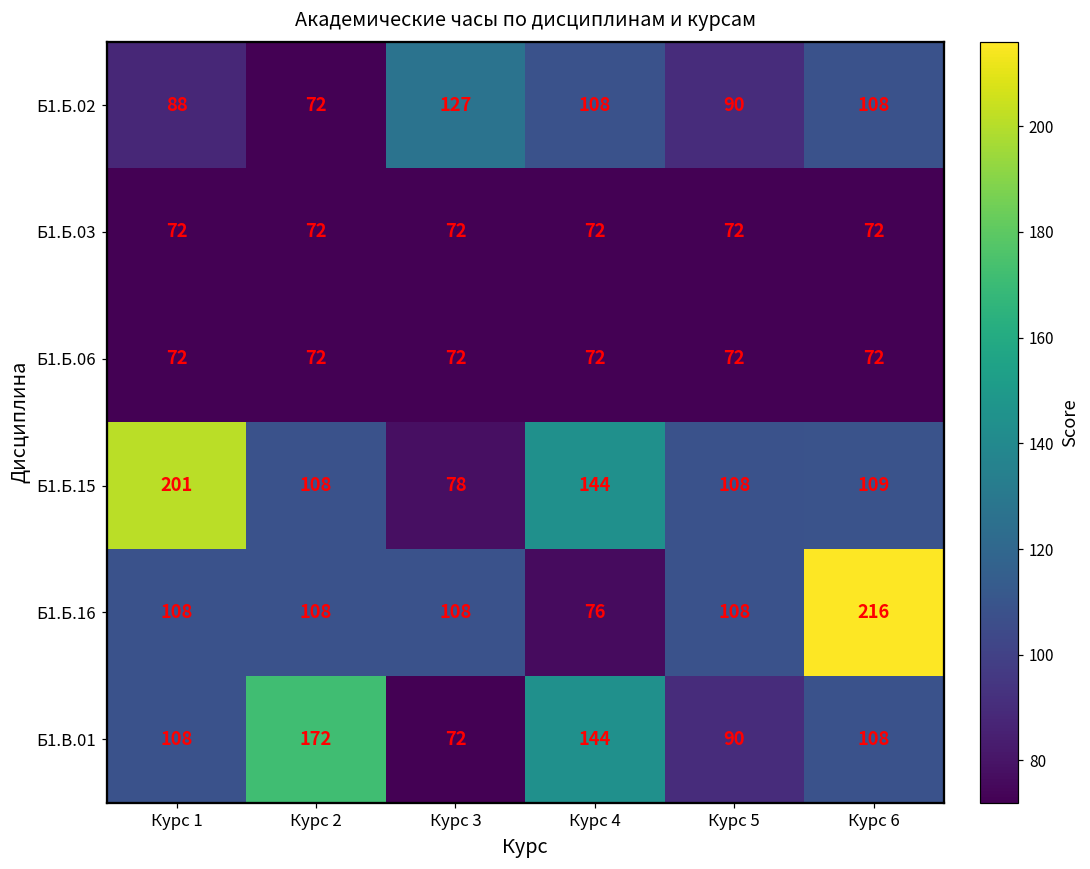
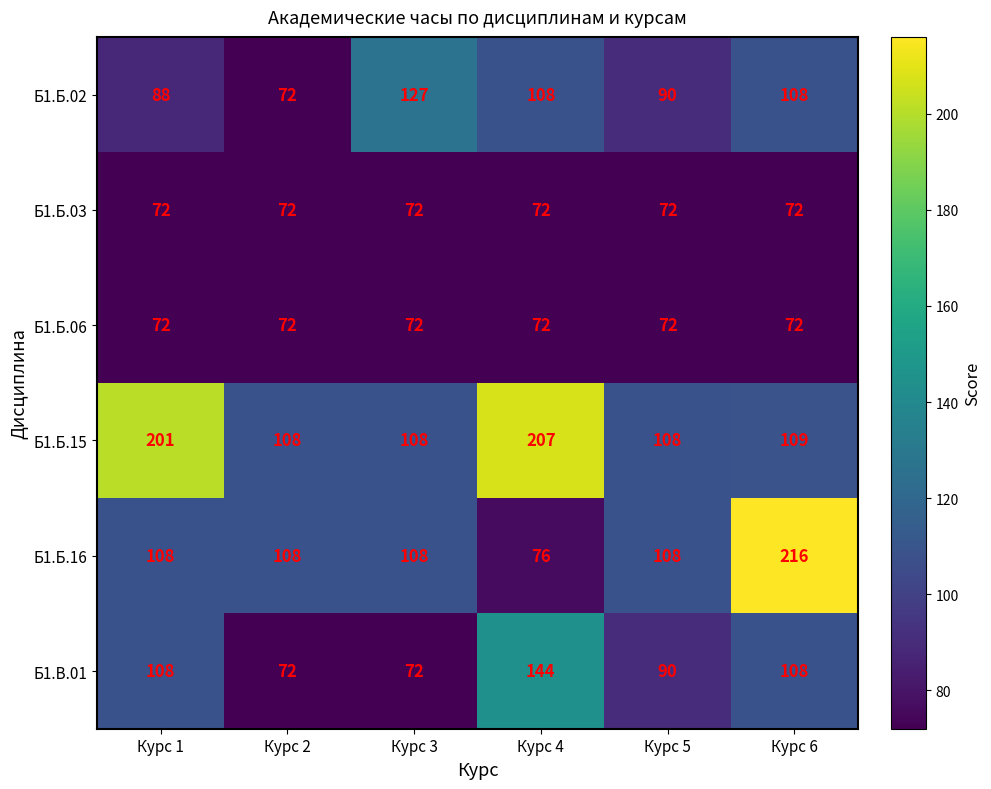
Б1.Б.15, Курс 3: 78 -> 108
Б1.Б.15, Курс 4: 144 -> 207
Б1.В.01, Курс 2: 172 -> 72
